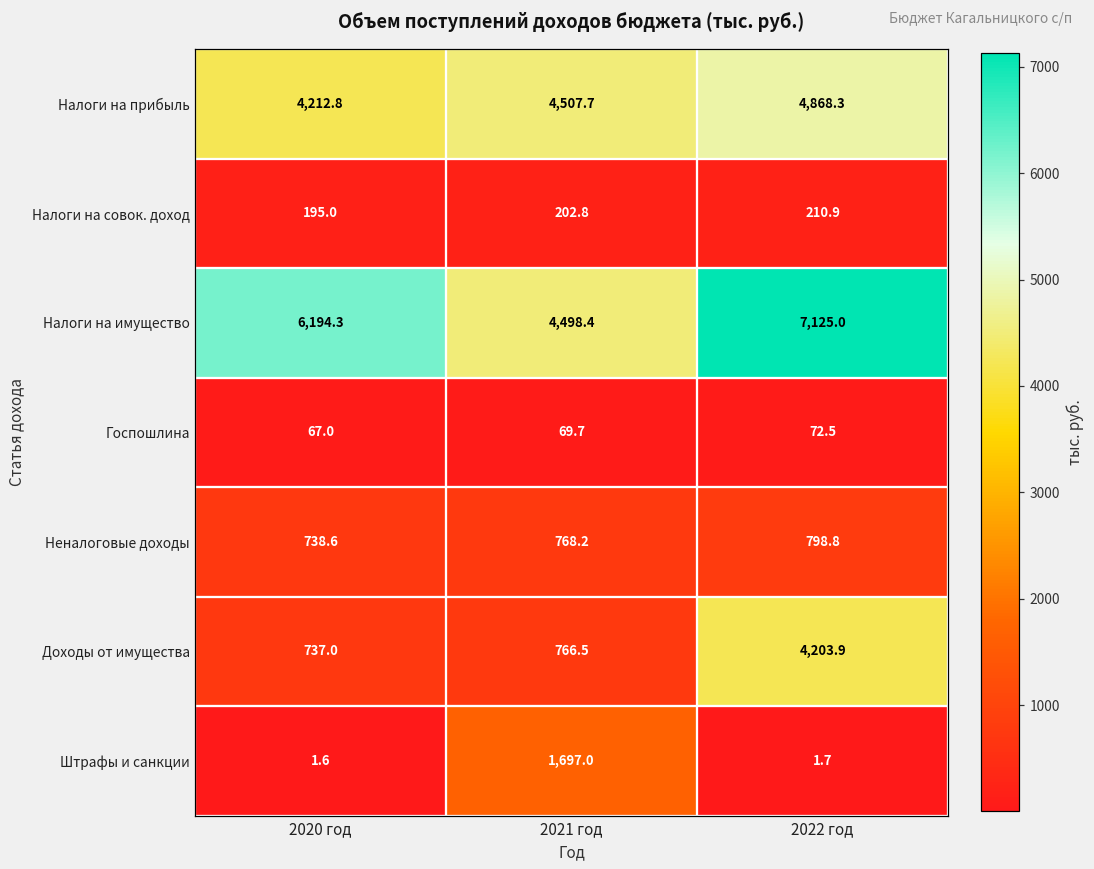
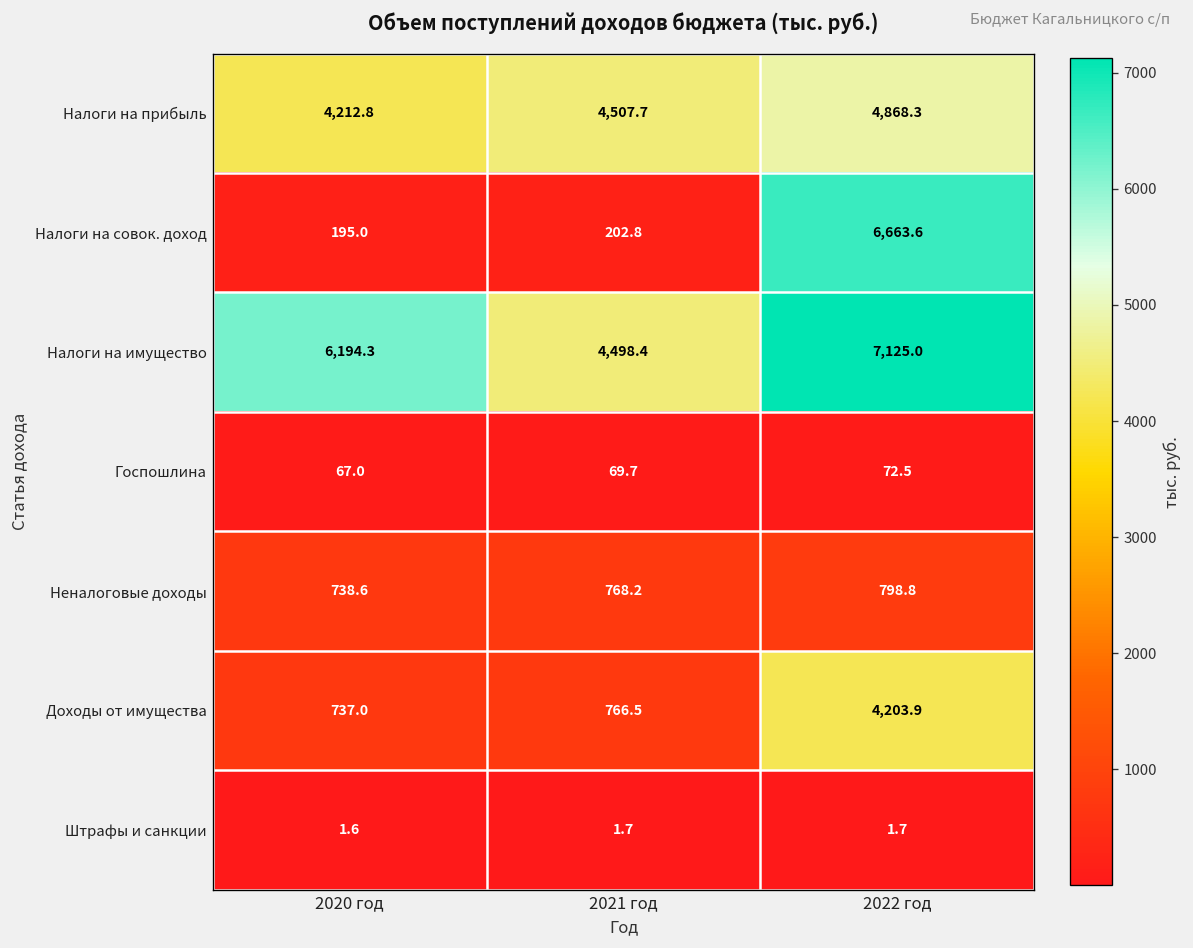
Налоги на совок. доход, 2022 год: 210.9 -> 6,663.6
Штрафы и санкции, 2021 год: 1,697.0 -> 1.7
